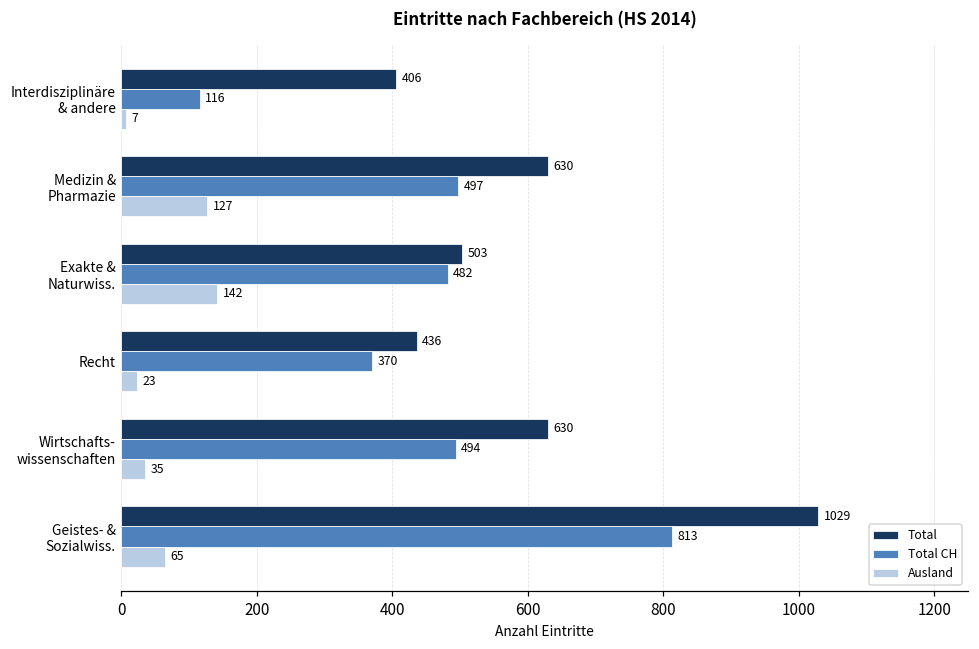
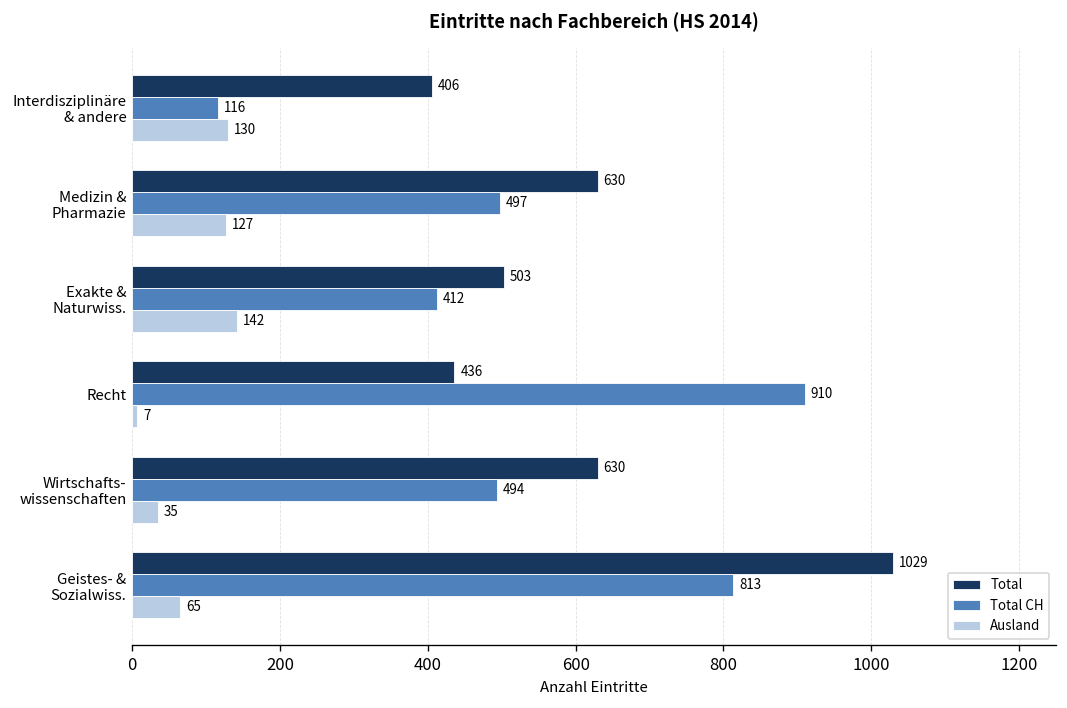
Ausland, Interdisziplinäre & andere: 7 -> 130
Total CH, Exakte & Naturwiss.: 482 -> 412
Total CH, Recht: 370 -> 910
Ausland, Recht: 23 -> 7
